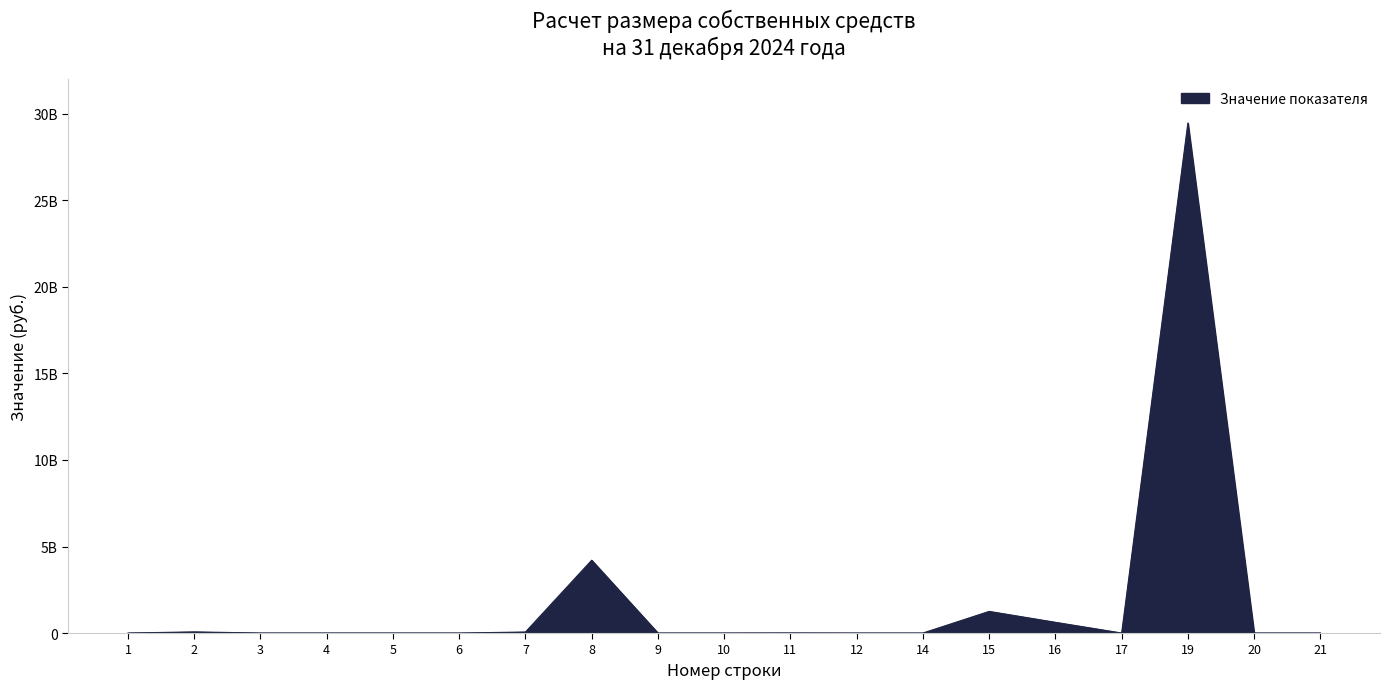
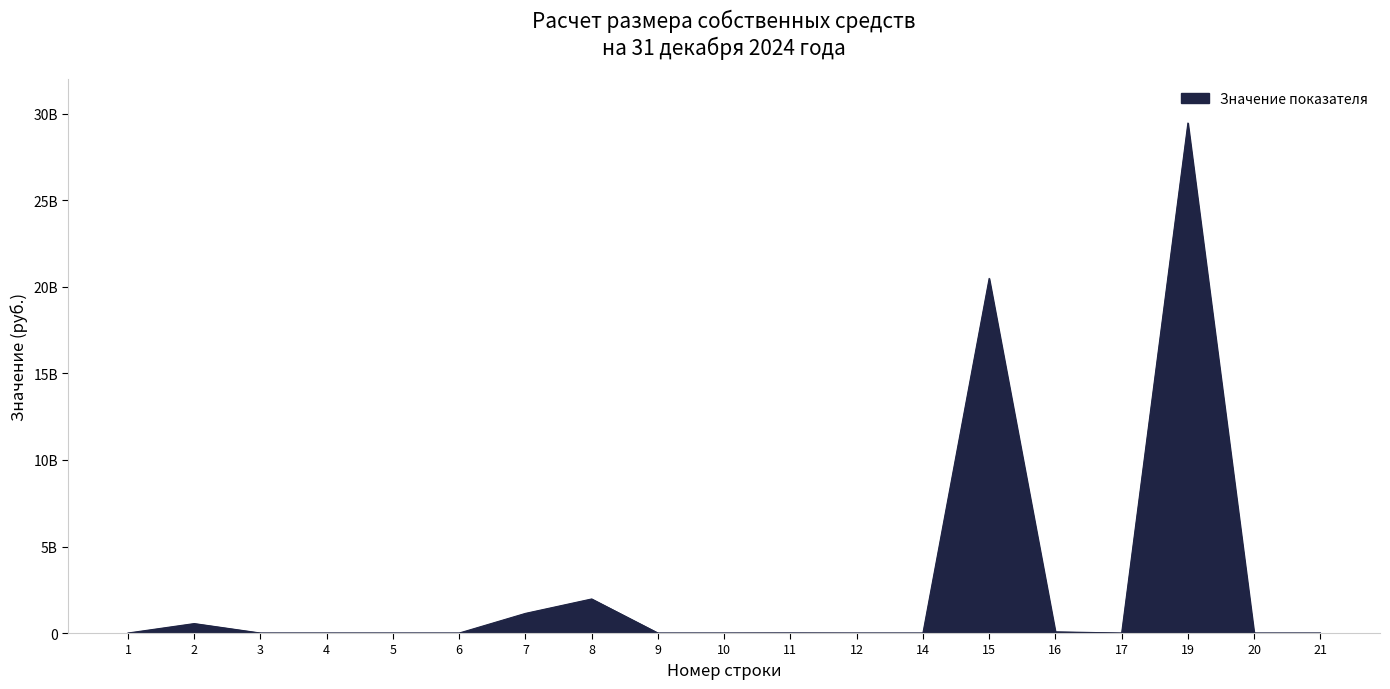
2: 100000000 -> 500000000
7: 100000000 -> 1100000000
8: 4200000000 -> 2000000000
15: 1300000000 -> 20500000000
16: 600000000 -> 100000000
